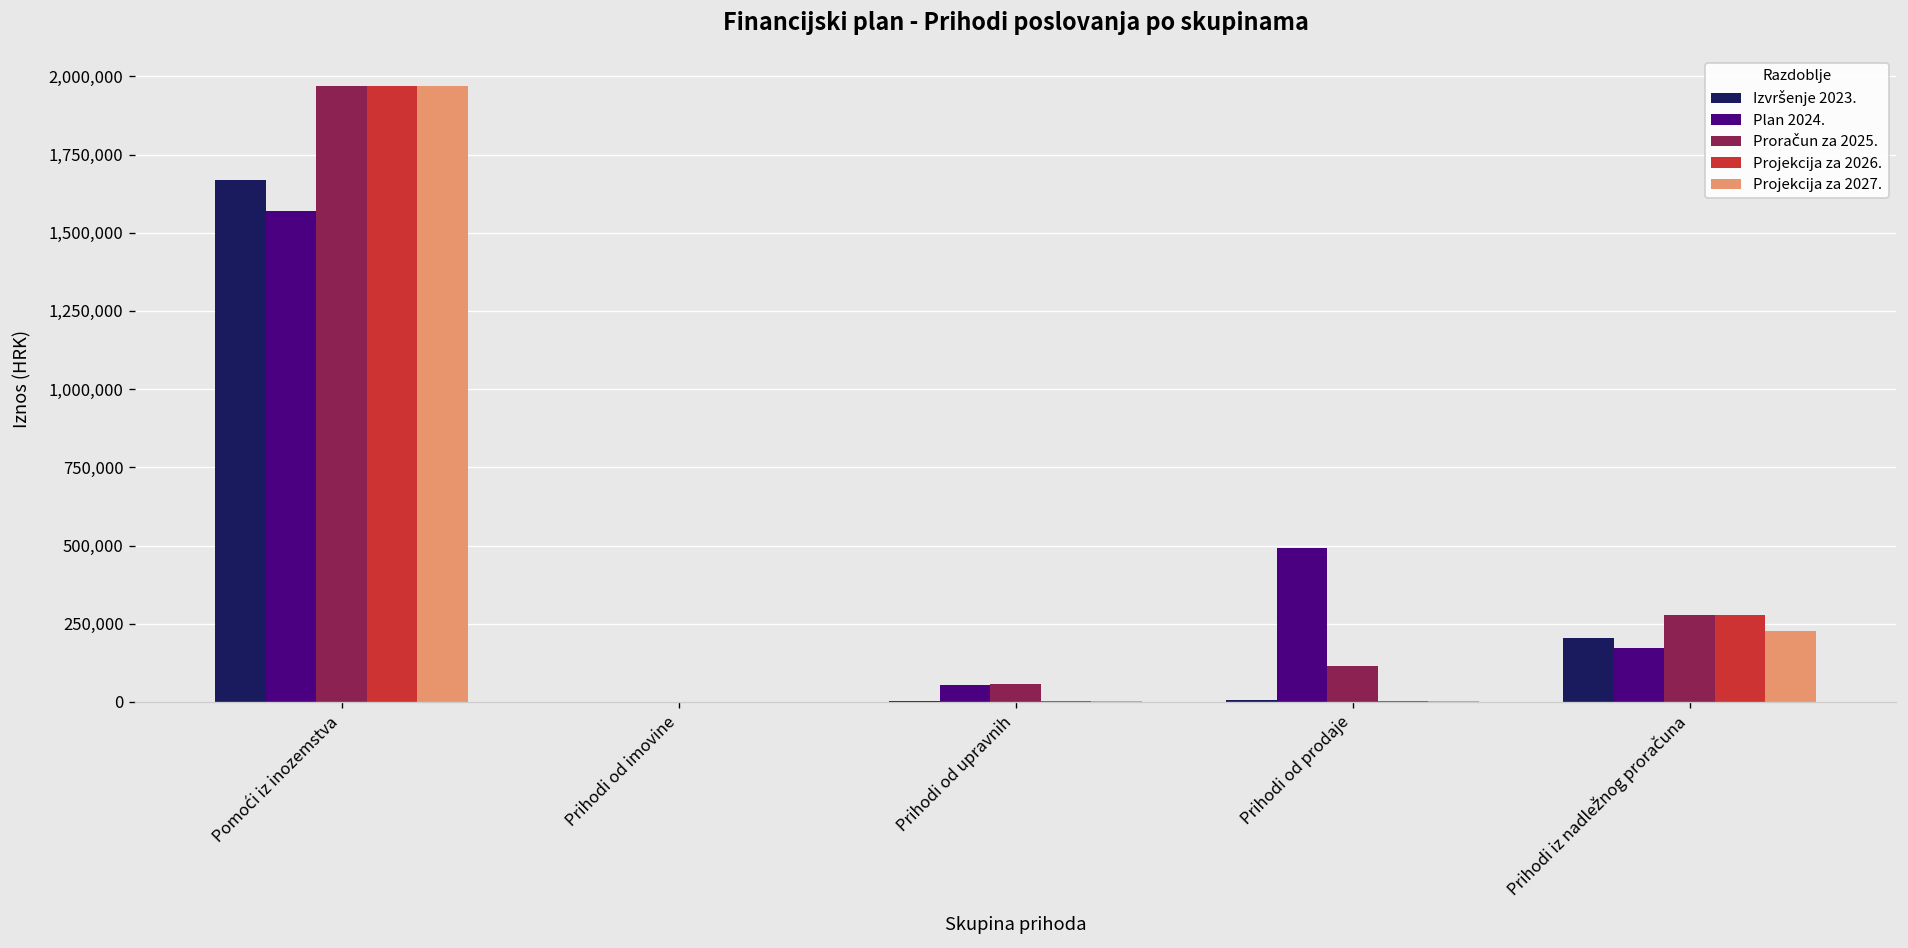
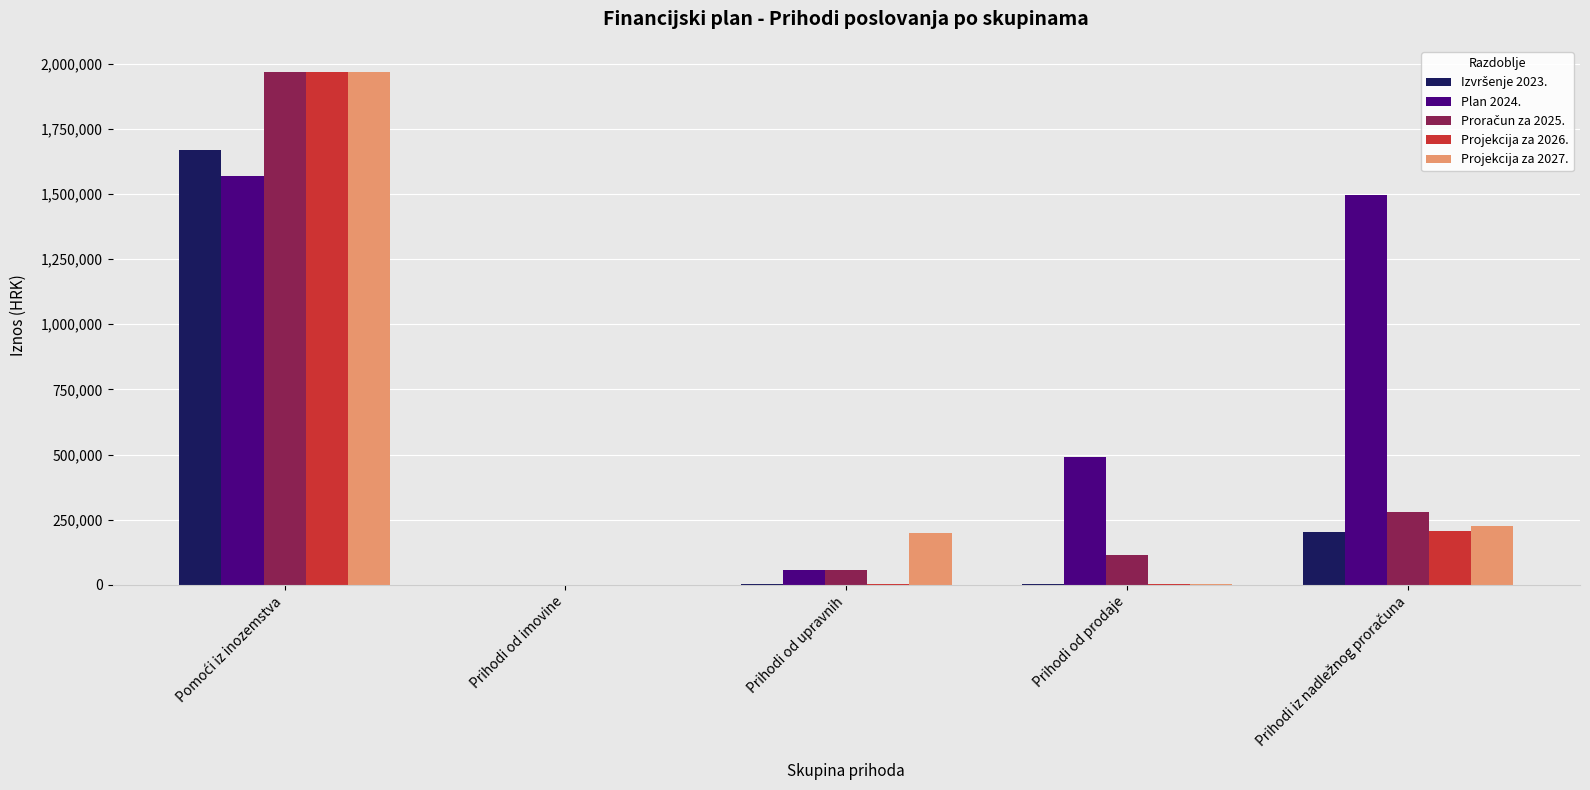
Projekcija za 2027., Prihodi od upravnih: 0 -> 200,000
Plan 2024., Prihodi iz nadležnog proračuna: 170,000 -> 1,500,000
Projekcija za 2026., Prihodi iz nadležnog proračuna: 280,000 -> 210,000
